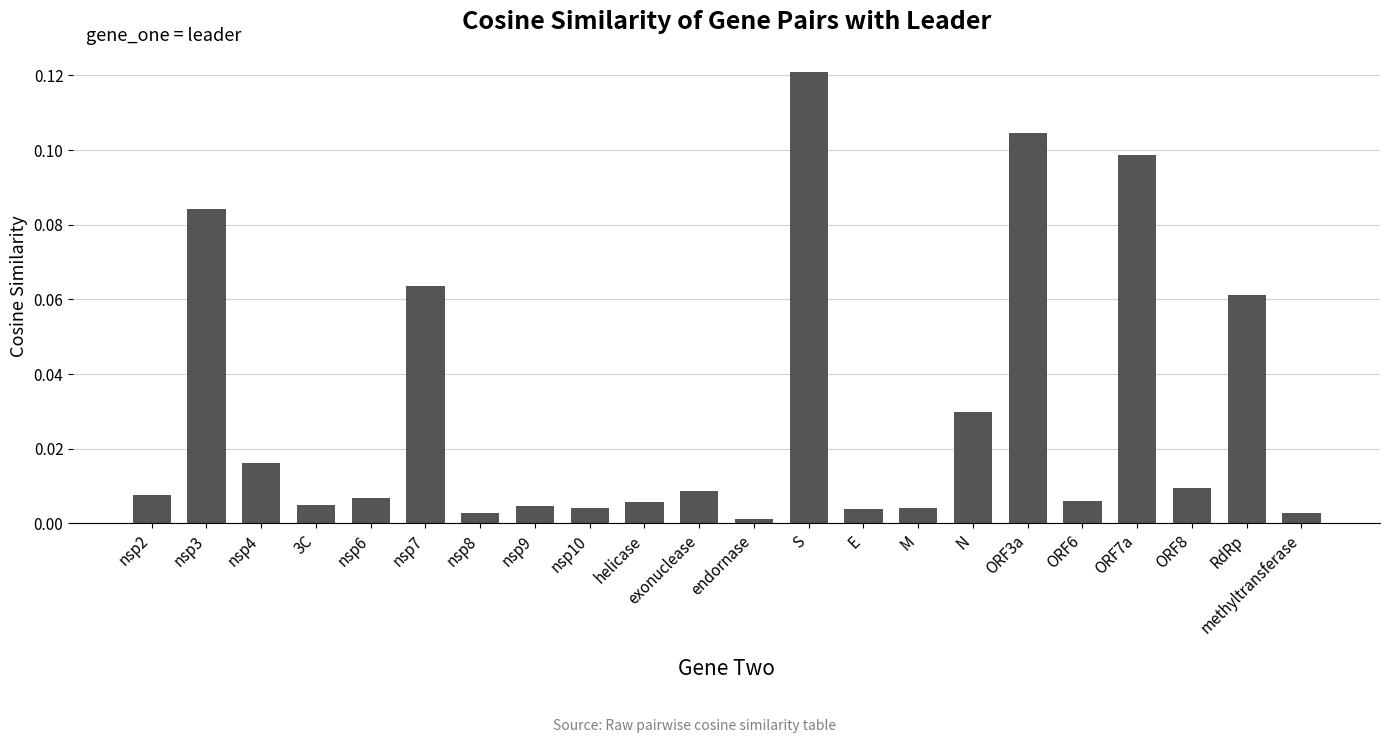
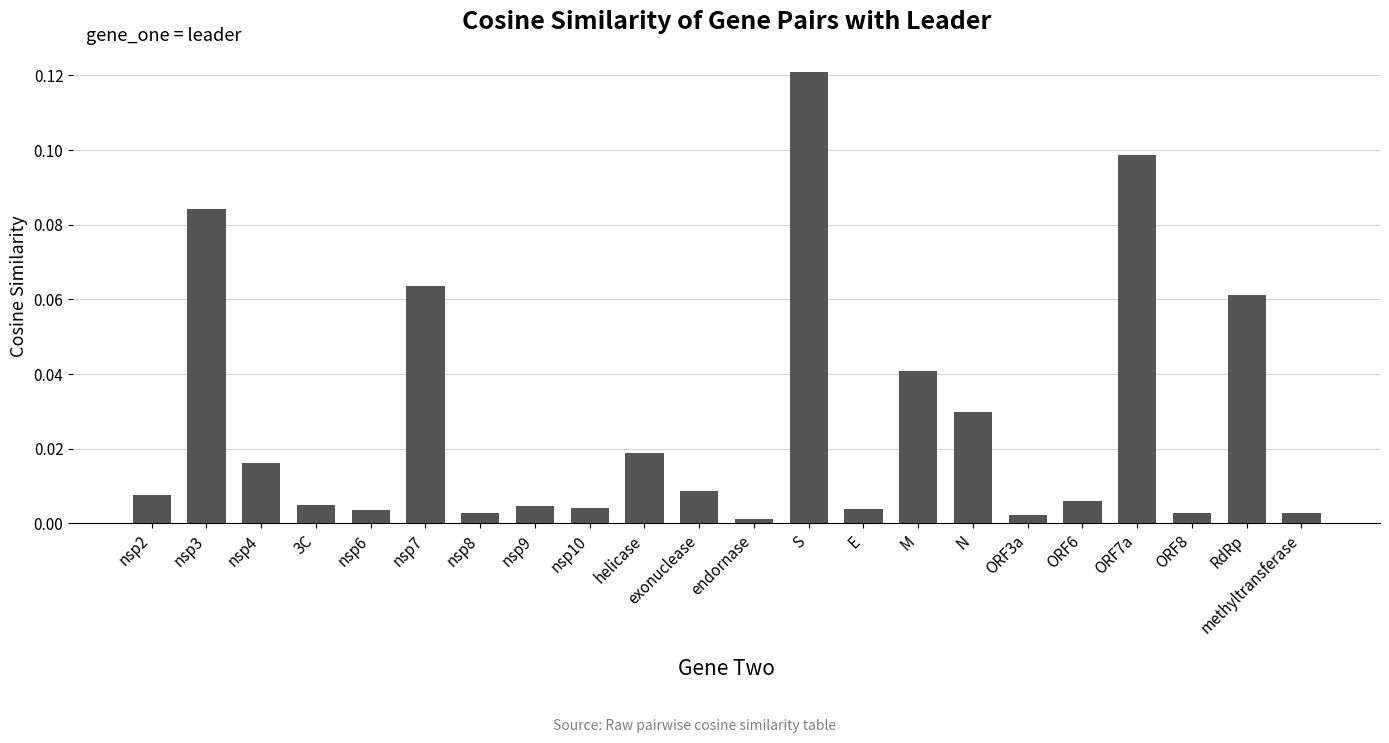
nsp6: 0.007 -> 0.004
helicase: 0.006 -> 0.019
M: 0.004 -> 0.041
ORF3a: 0.105 -> 0.002
ORF8: 0.009 -> 0.003
